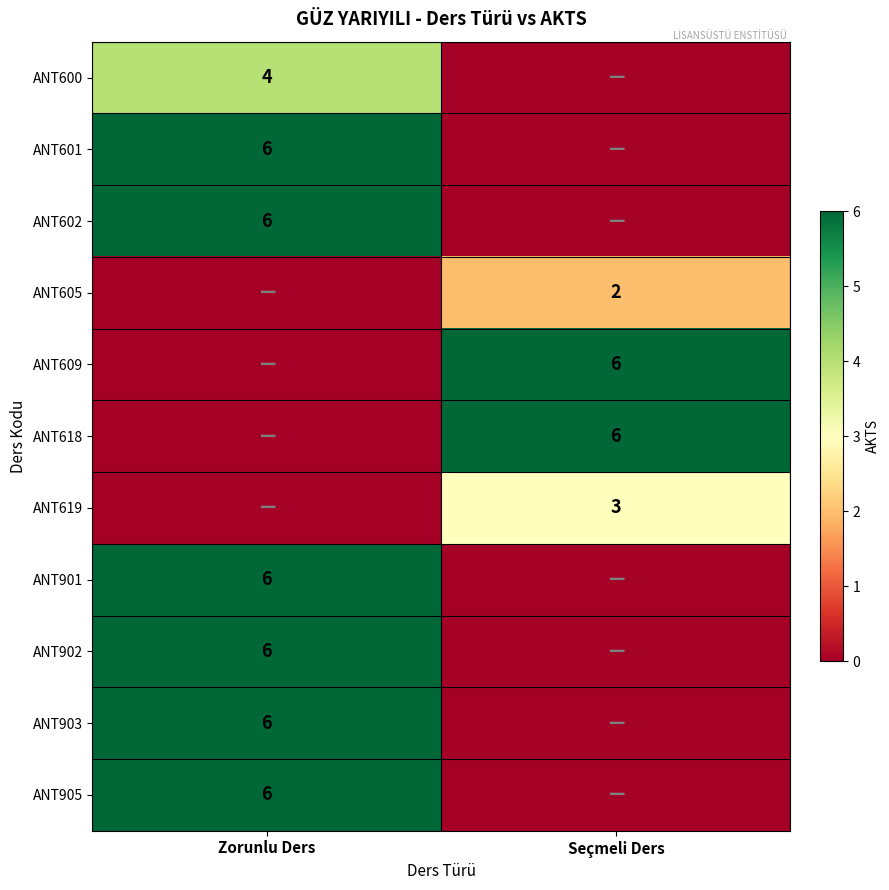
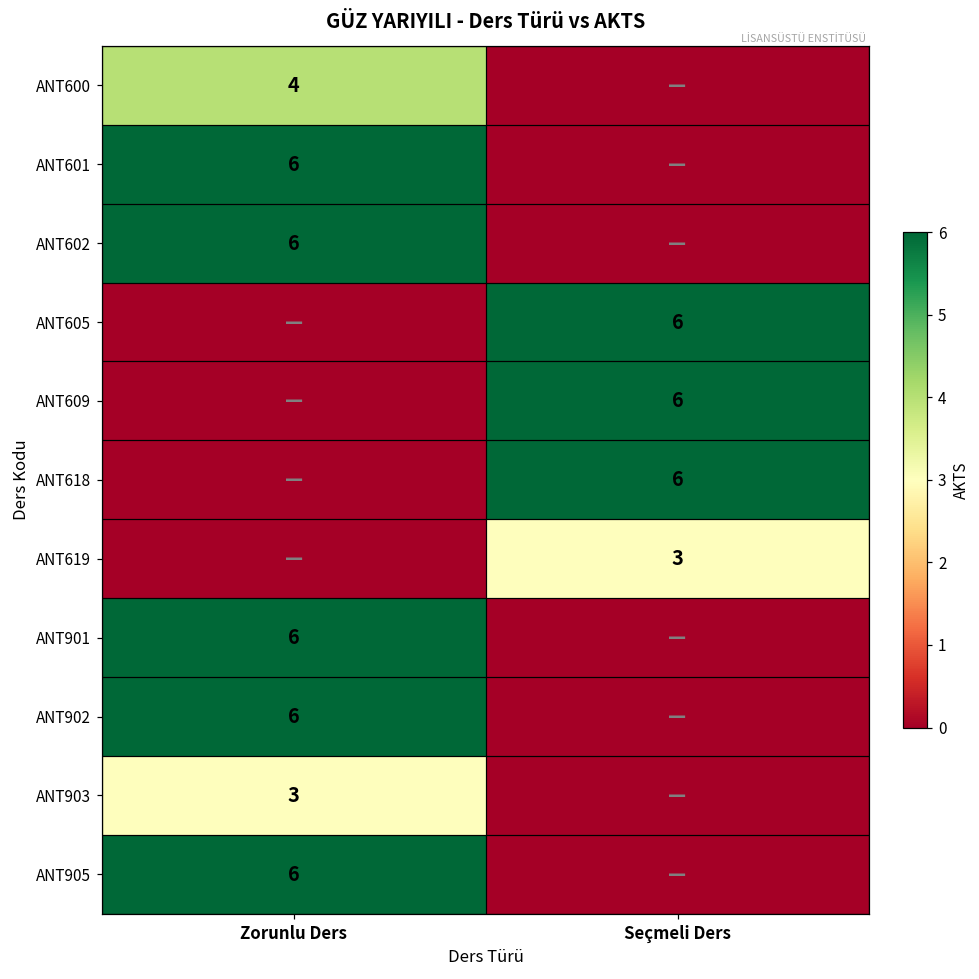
ANT605, Seçmeli Ders: 2 -> 6
ANT903, Zorunlu Ders: 6 -> 3
